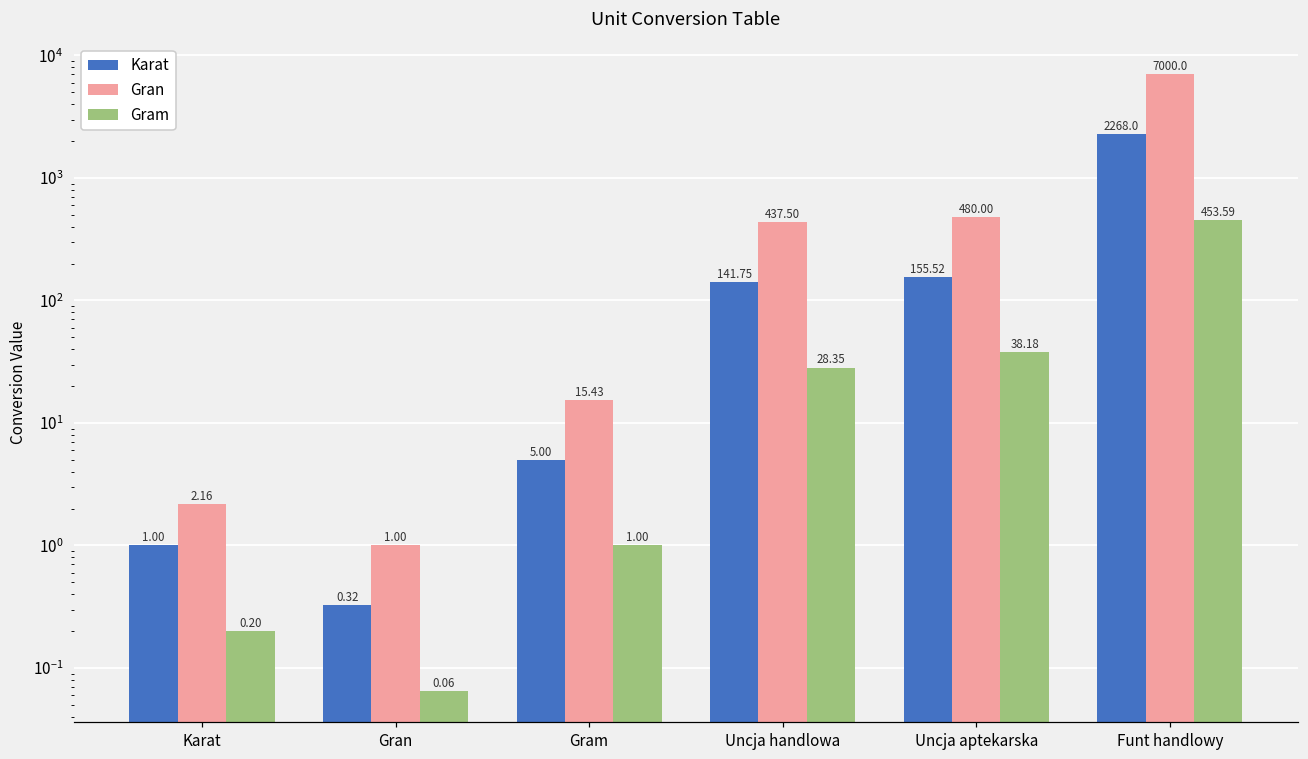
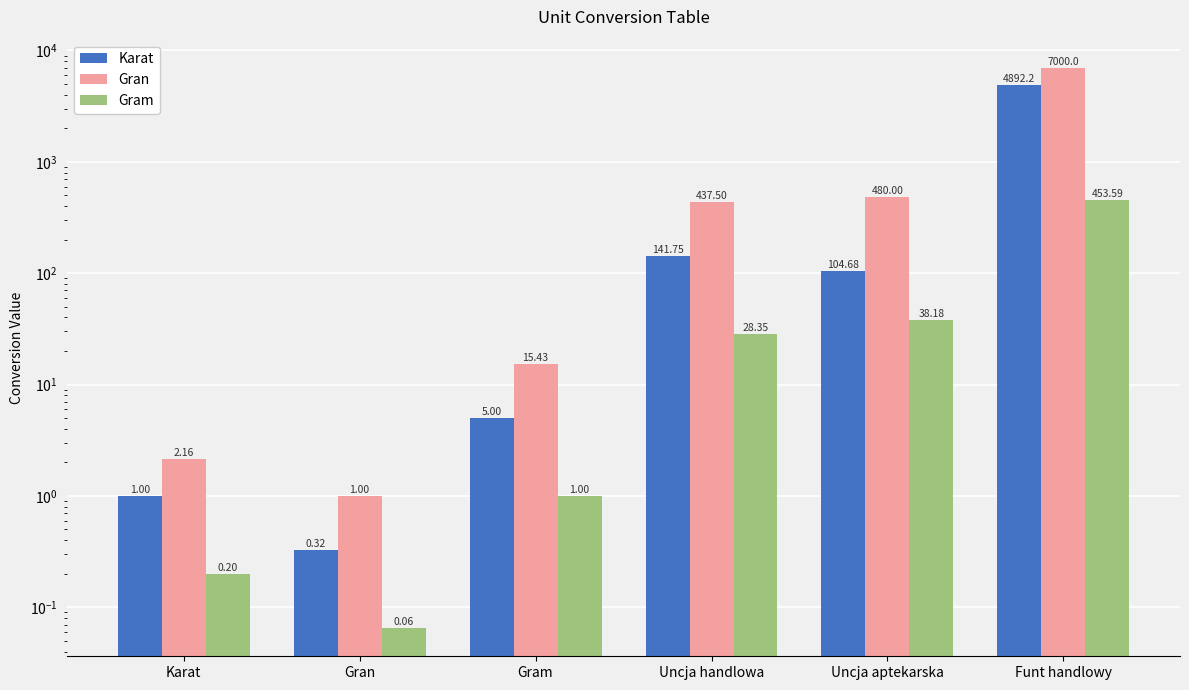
Karat, Uncja aptekarska: 155.52 -> 104.68
Karat, Funt handlowy: 2268.0 -> 4892.2
